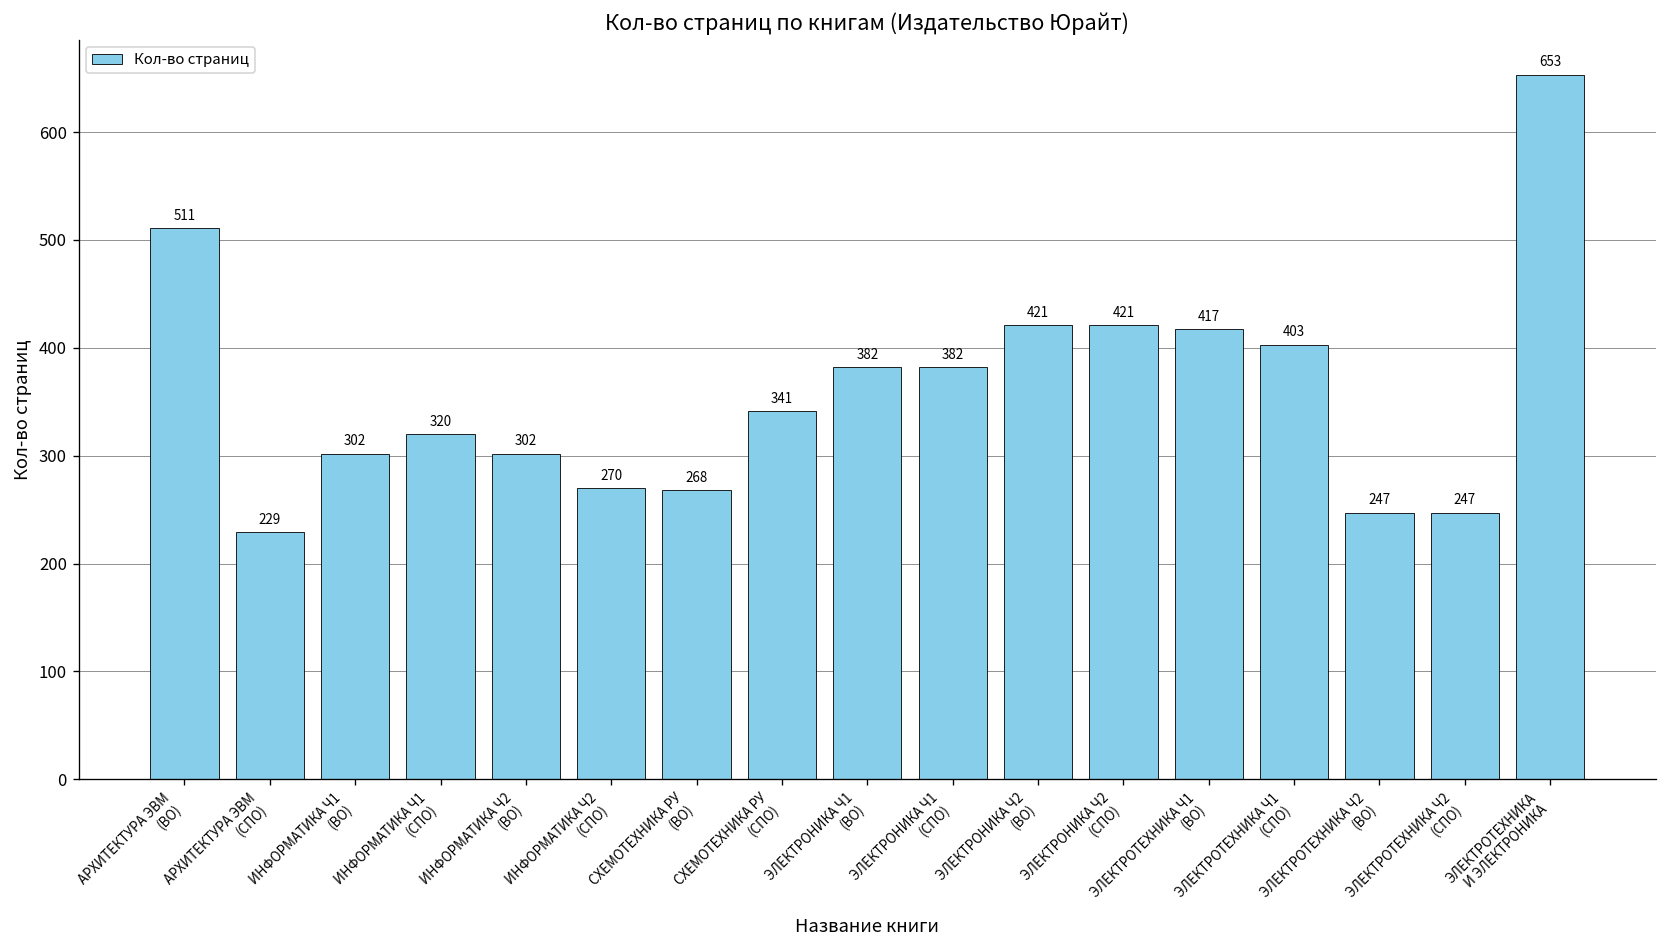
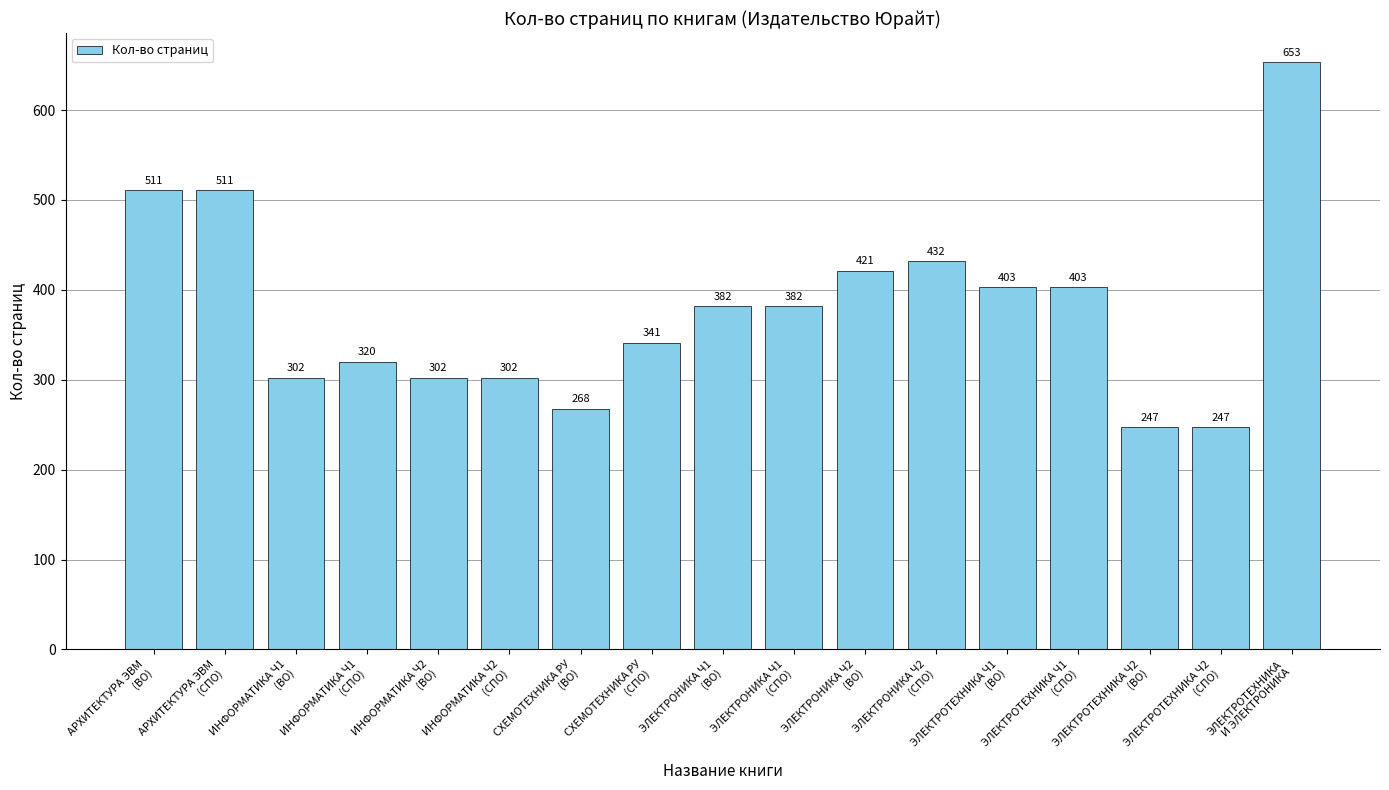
АРХИТЕКТУРА ЭВМ (СПО): 229 -> 511
ИНФОРМАТИКА Ч2 (СПО): 270 -> 302
ЭЛЕКТРОНИКА Ч2 (СПО): 421 -> 432
ЭЛЕКТРОТЕХНИКА Ч1 (ВО): 417 -> 403
